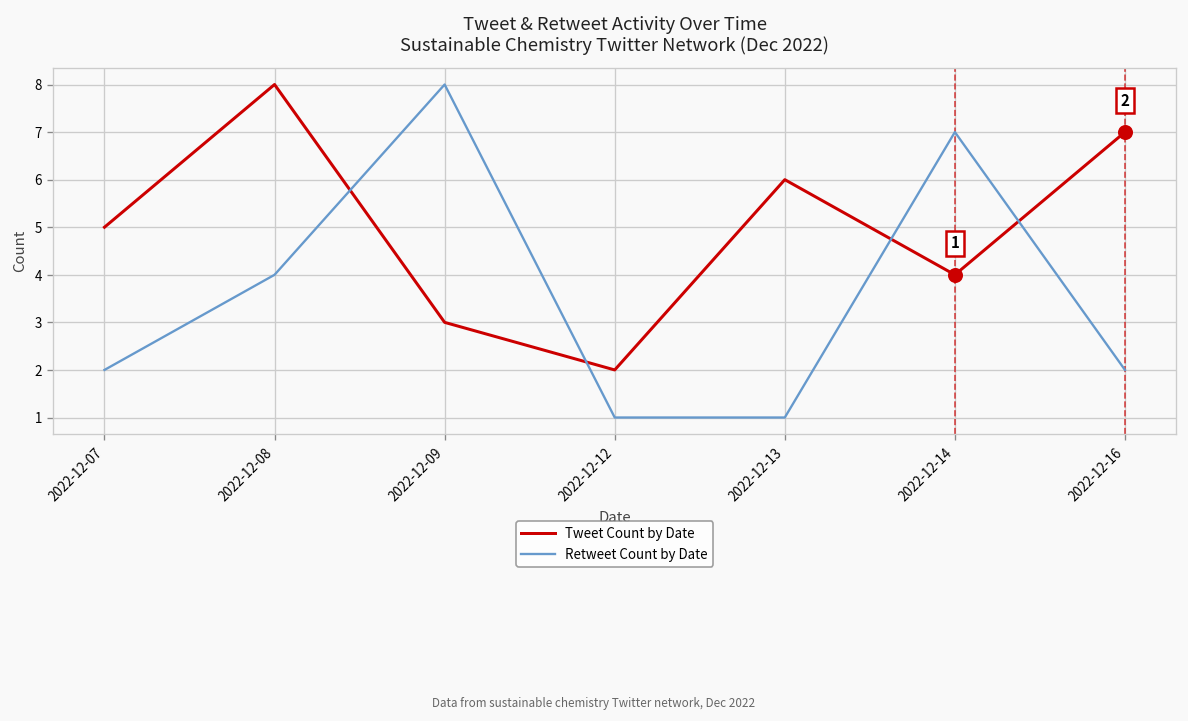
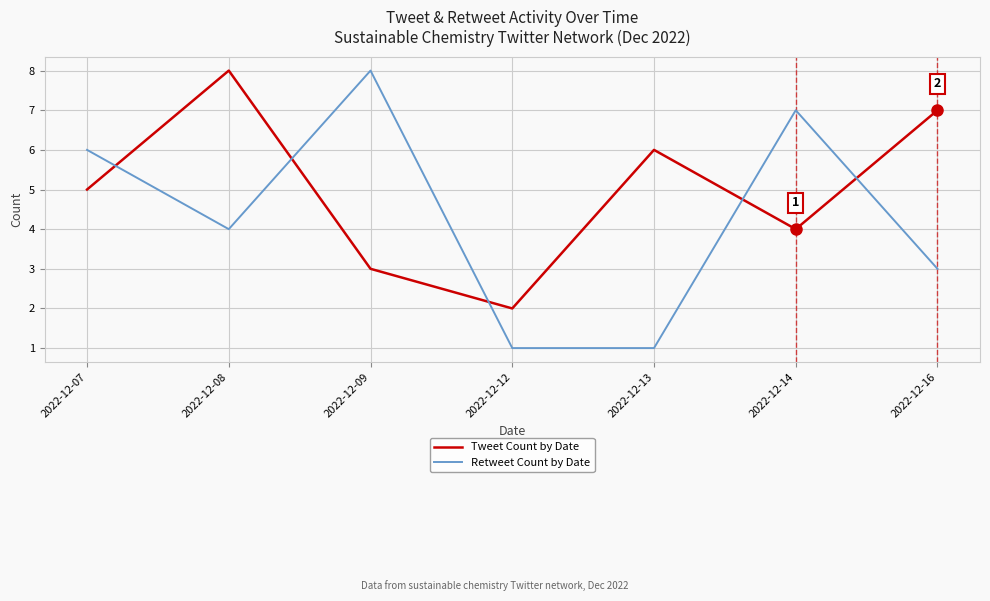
Retweet Count by Date, 2022-12-07: 2 -> 6
Retweet Count by Date, 2022-12-16: 2 -> 3
